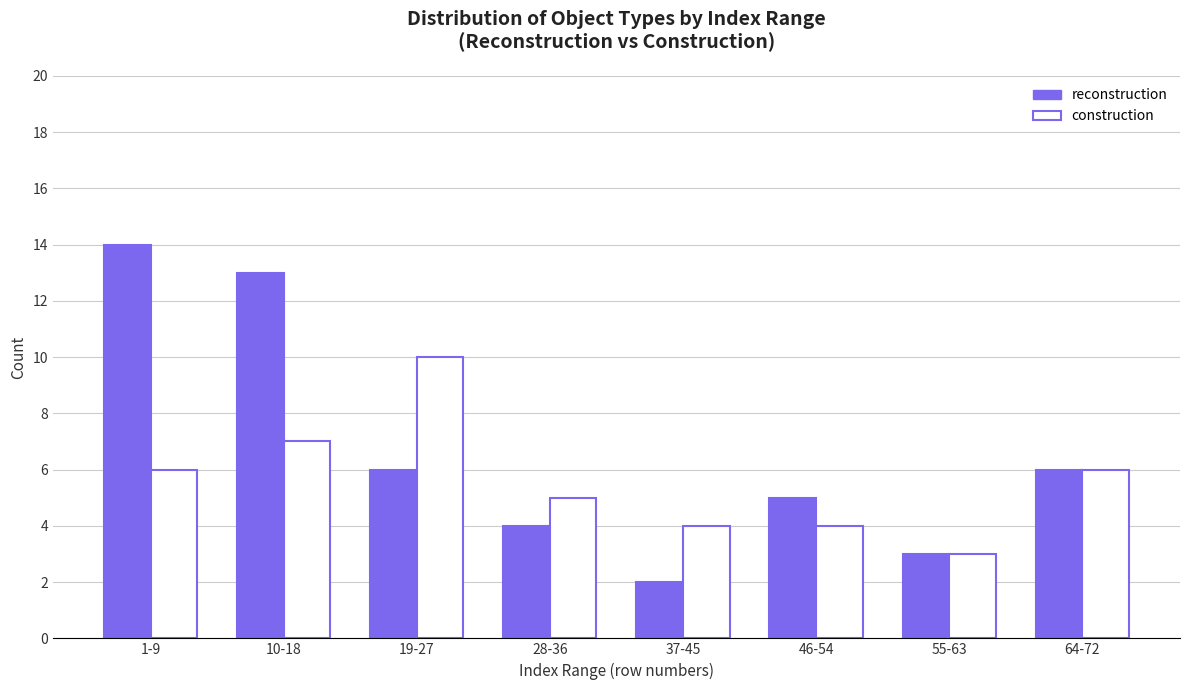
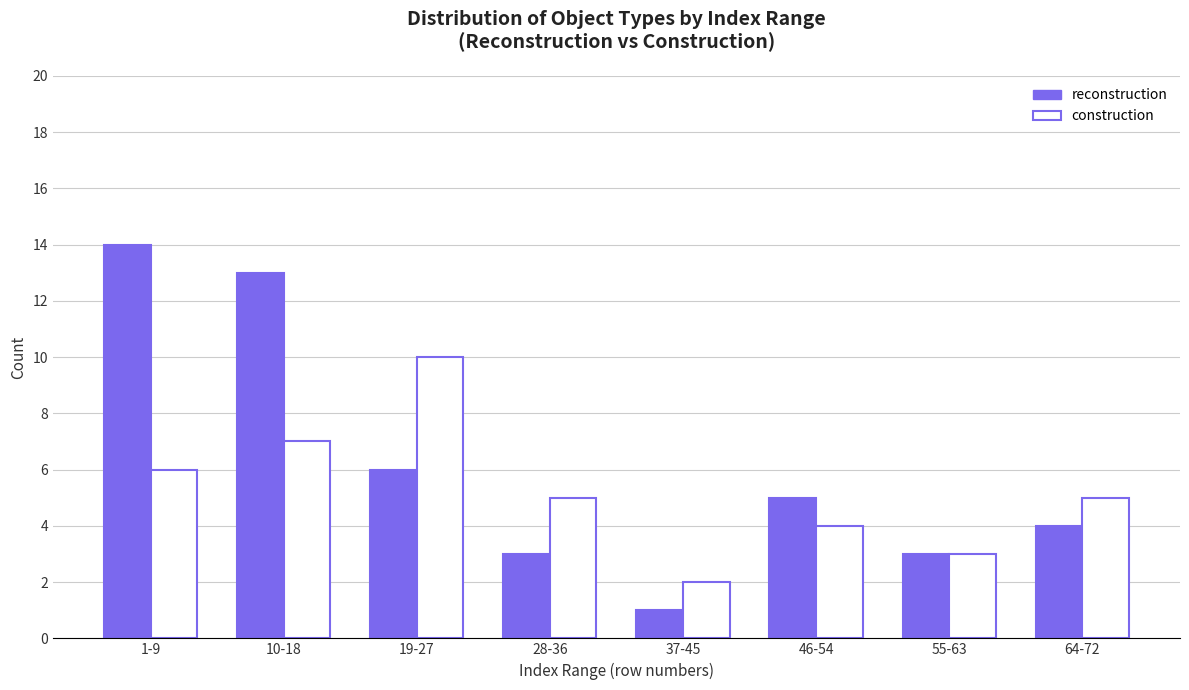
reconstruction, 28-36: 4 -> 3
reconstruction, 37-45: 2 -> 1
construction, 37-45: 4 -> 2
reconstruction, 64-72: 6 -> 4
construction, 64-72: 6 -> 5
